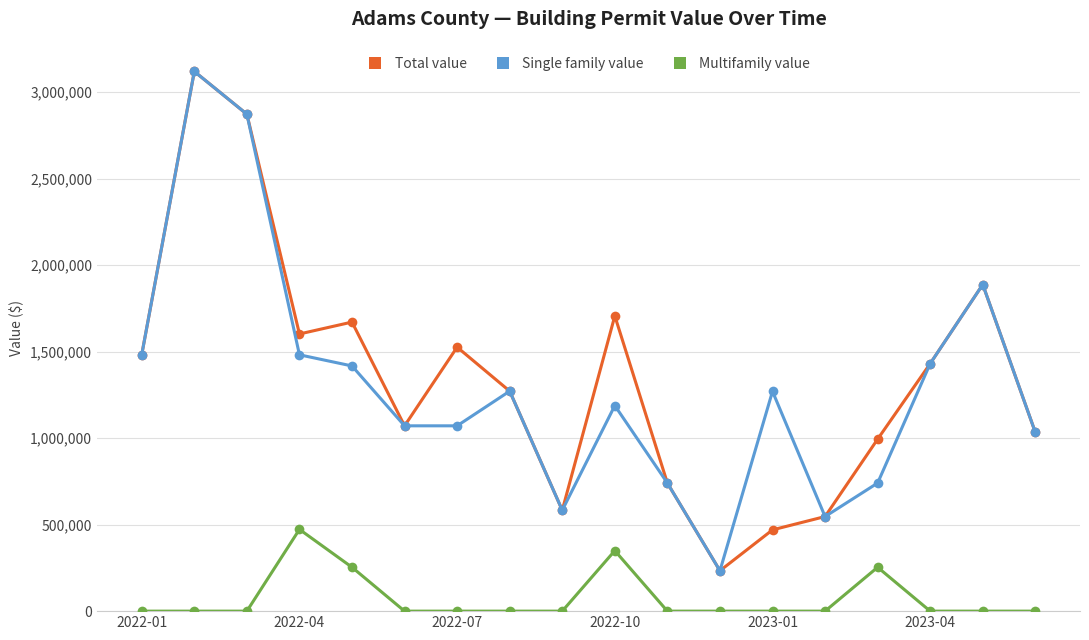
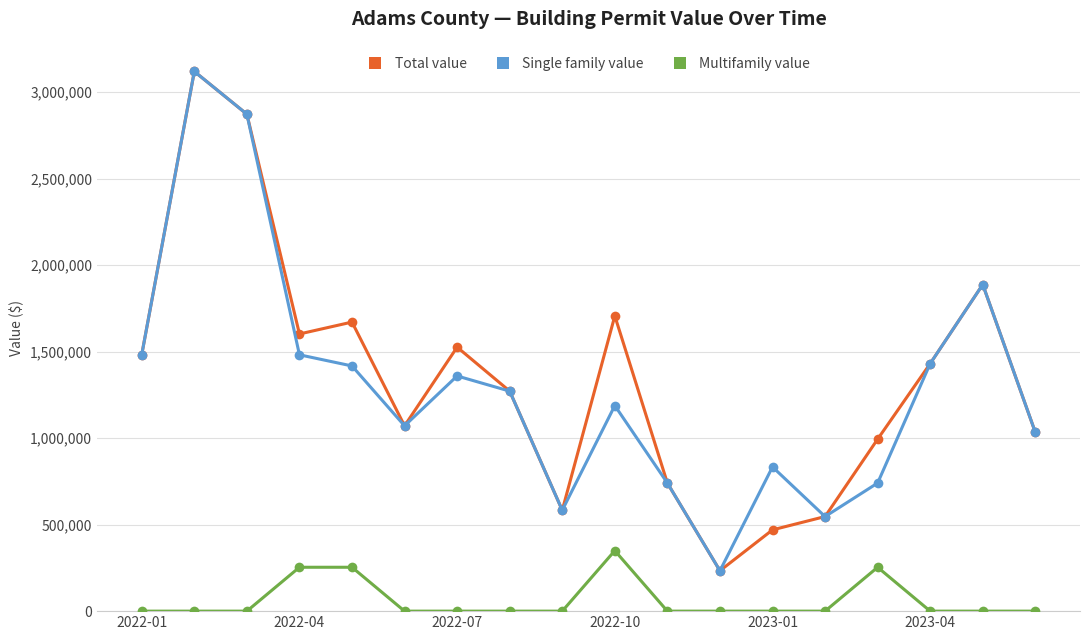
Multifamily value, 2022-04: 470,000 -> 250,000
Single family value, 2022-07: 1,070,000 -> 1,360,000
Single family value, 2023-01: 1,270,000 -> 830,000
